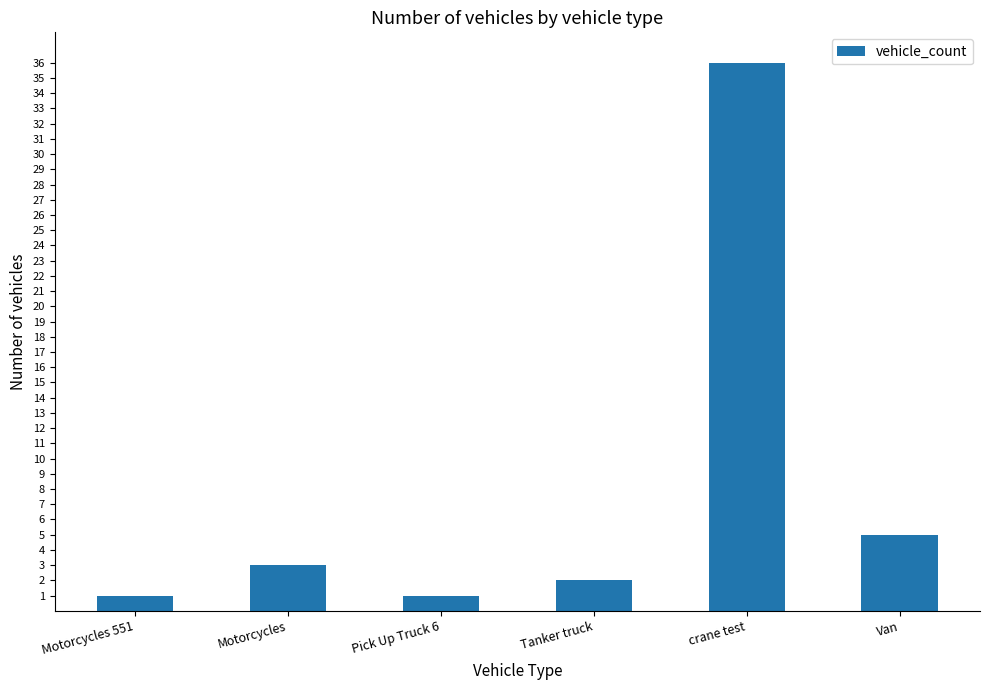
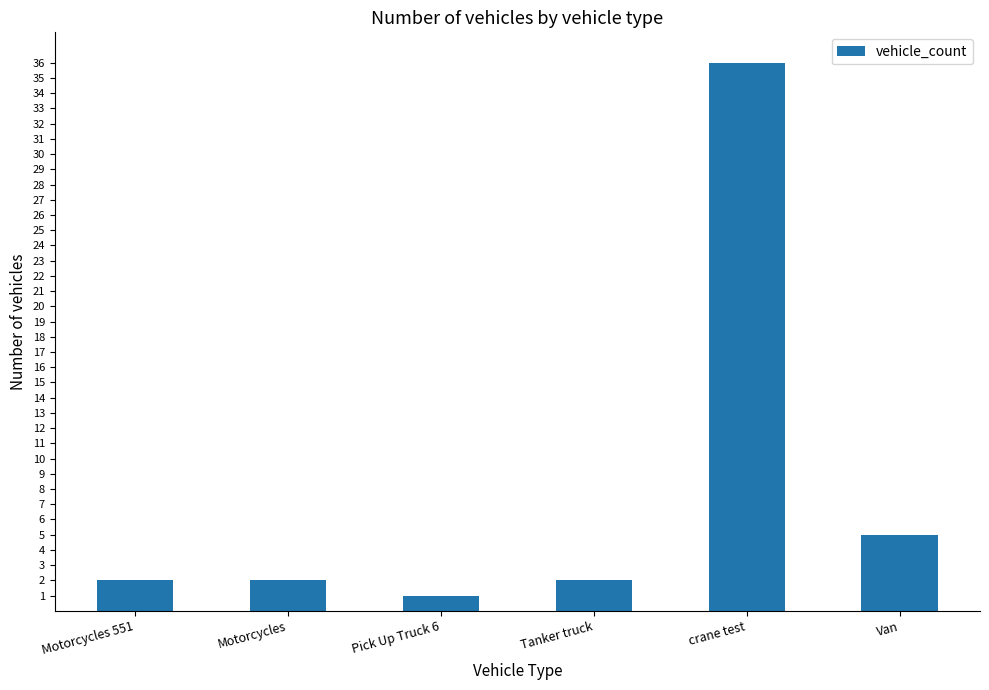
Motorcycles 551: 1 -> 2
Motorcycles: 3 -> 2
